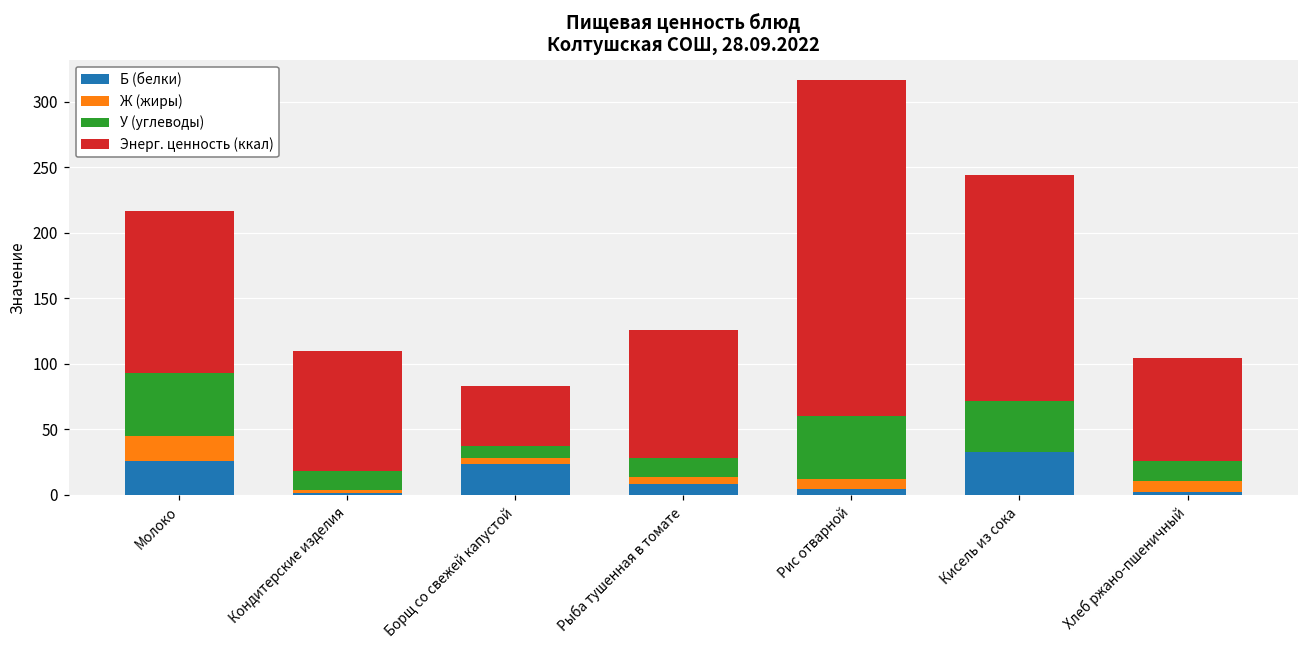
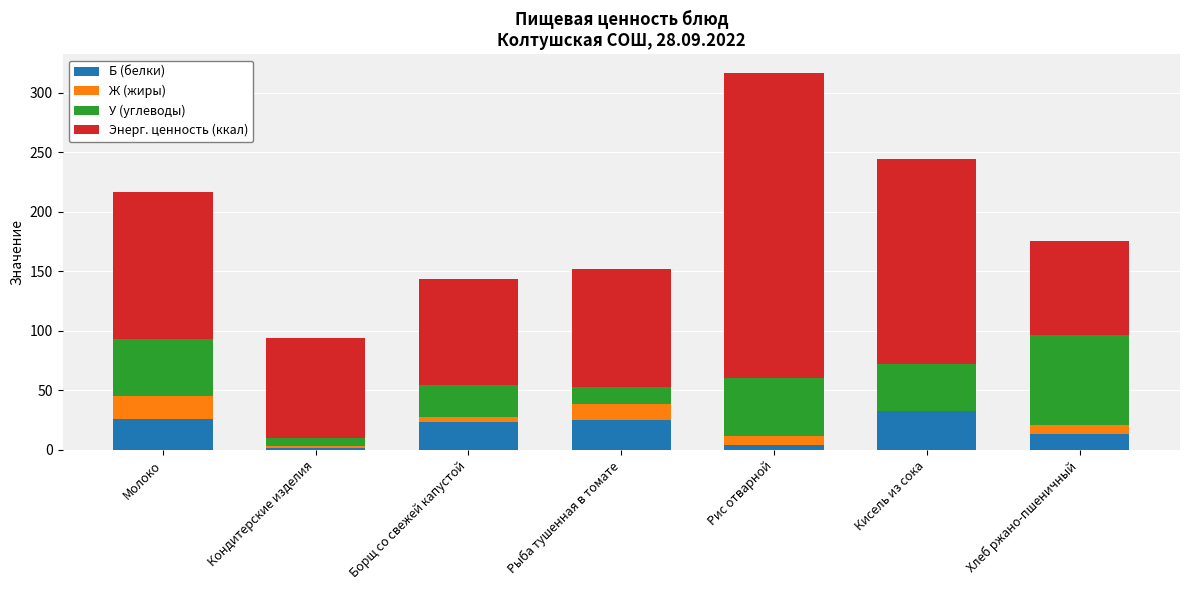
У (углеводы), Кондитерские изделия: 15 -> 7
Энерг. ценность (ккал), Кондитерские изделия: 92 -> 83
У (углеводы), Борщ со свежей капустой: 10 -> 26
Энерг. ценность (ккал), Борщ со свежей капустой: 45 -> 90
Б (белки), Рыба тушенная в томате: 8 -> 25
Ж (жиры), Рыба тушенная в томате: 6 -> 14
Б (белки), Хлеб ржано-пшеничный: 3 -> 14
У (углеводы), Хлеб ржано-пшеничный: 16 -> 76
